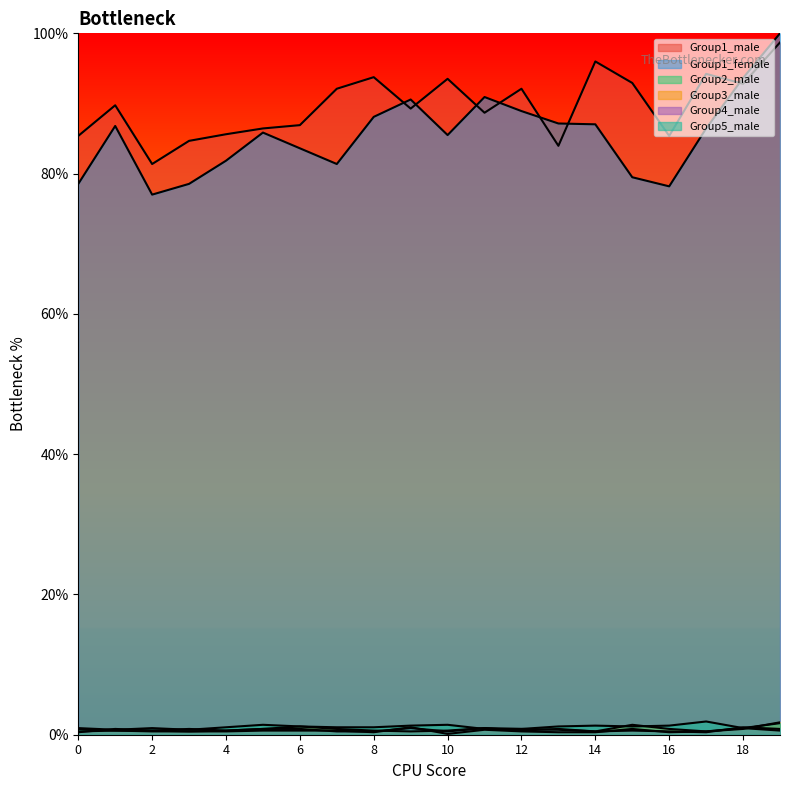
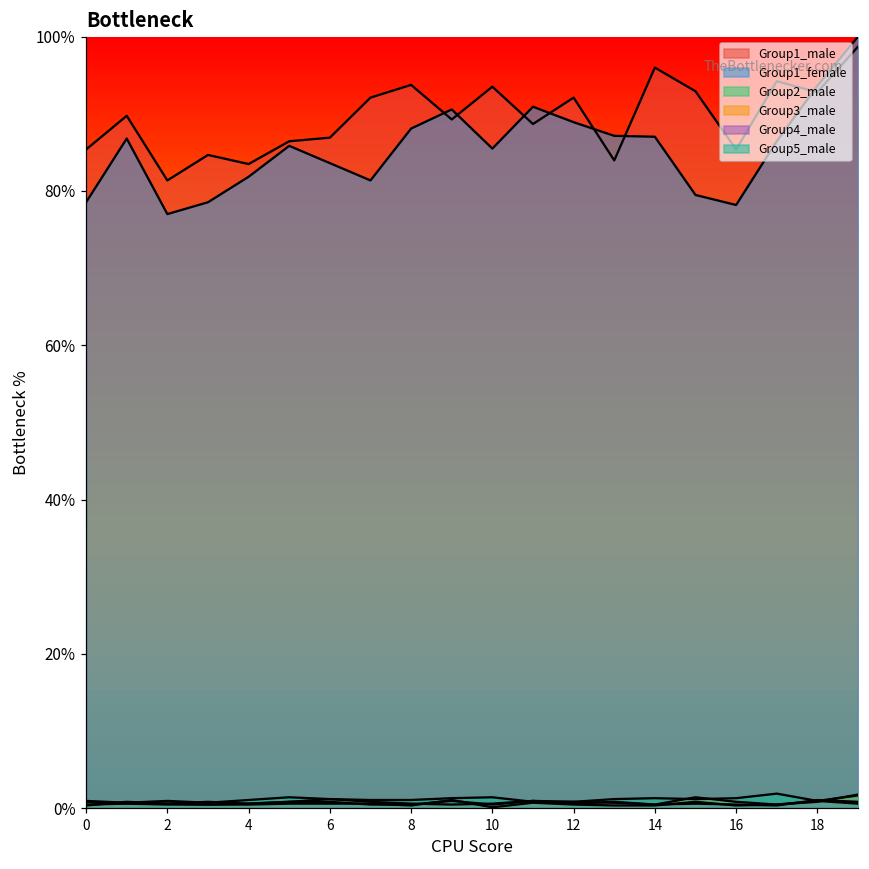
Group1_male, 4: 86% -> 83%
